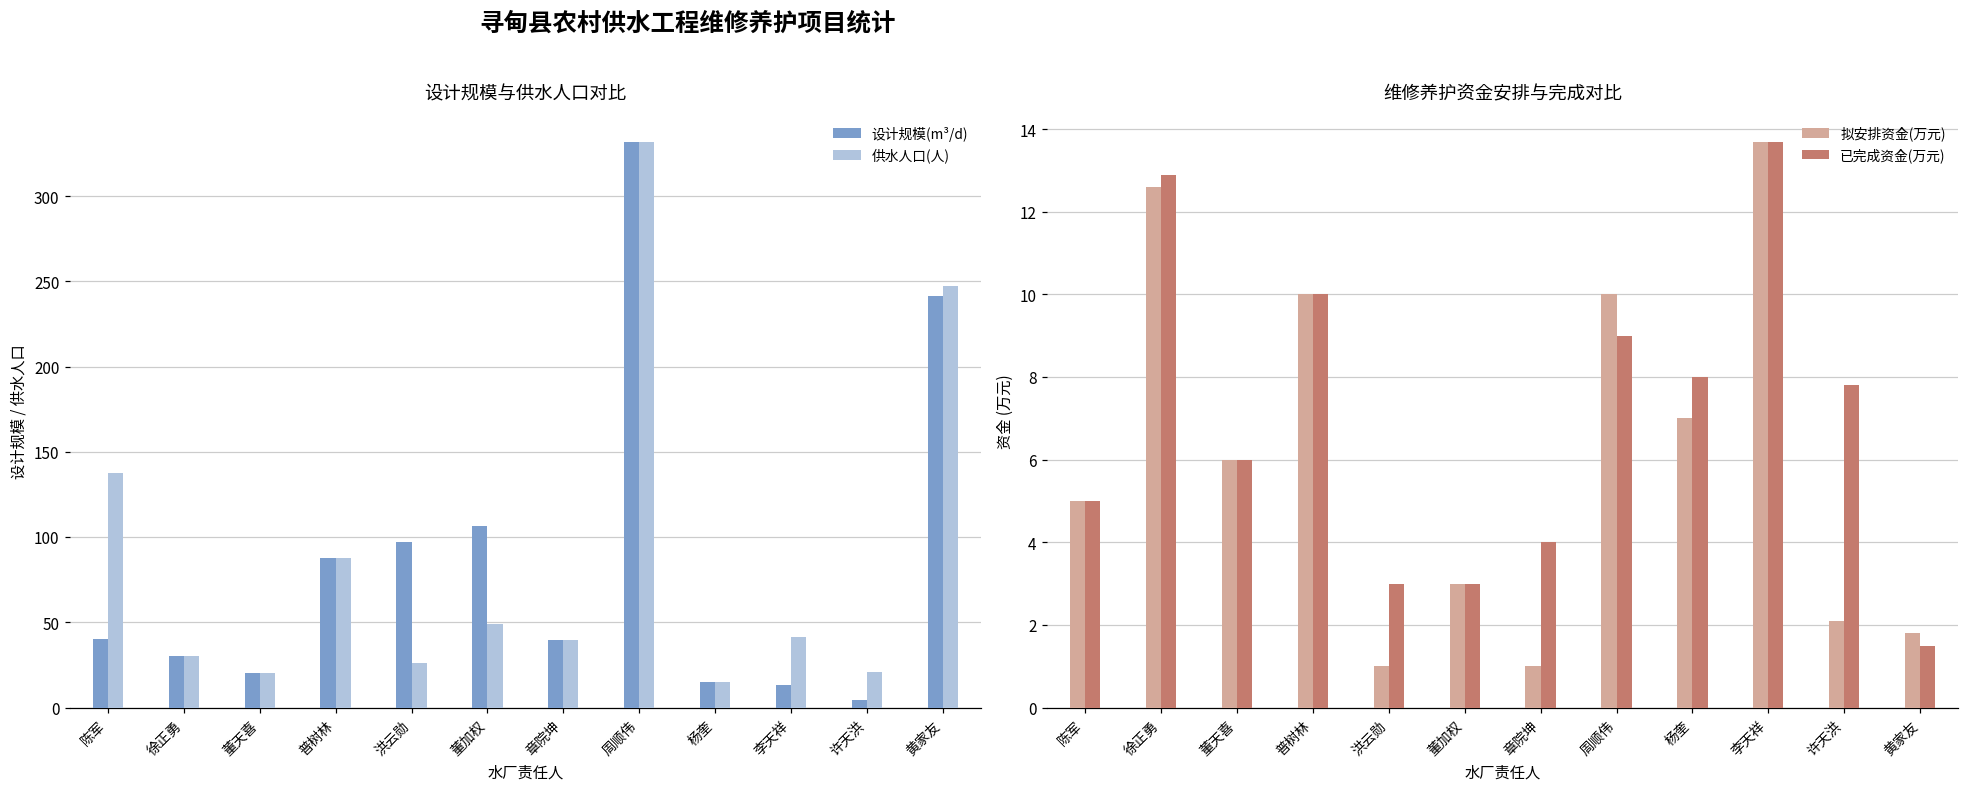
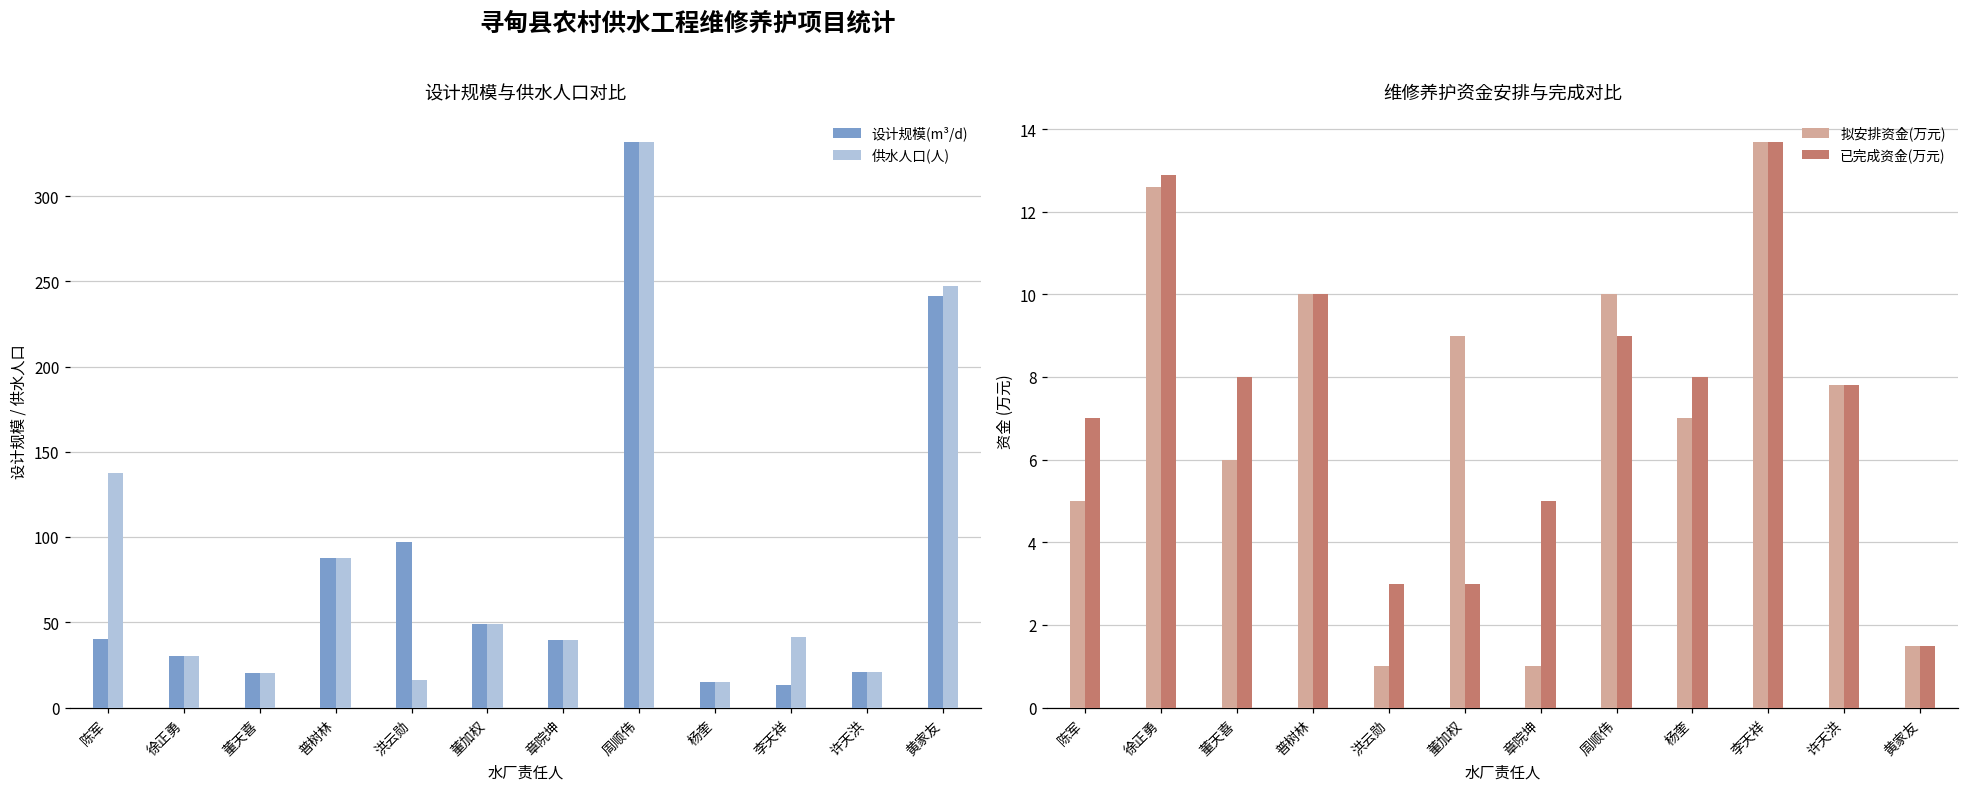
设计规模与供水人口对比, 供水人口(人), 洪云勋: 26 -> 16
设计规模与供水人口对比, 设计规模(m³/d), 董加权: 107 -> 49
设计规模与供水人口对比, 设计规模(m³/d), 许天洪: 5 -> 21
维修养护资金安排与完成对比, 已完成资金(万元), 陈军: 5 -> 7
维修养护资金安排与完成对比, 已完成资金(万元), 董天喜: 6 -> 8
维修养护资金安排与完成对比, 拟安排资金(万元), 董加权: 3 -> 9
维修养护资金安排与完成对比, 已完成资金(万元), 章院坤: 4 -> 5
维修养护资金安排与完成对比, 拟安排资金(万元), 许天洪: 2.1 -> 7.8
维修养护资金安排与完成对比, 拟安排资金(万元), 黄家友: 1.8 -> 1.5
